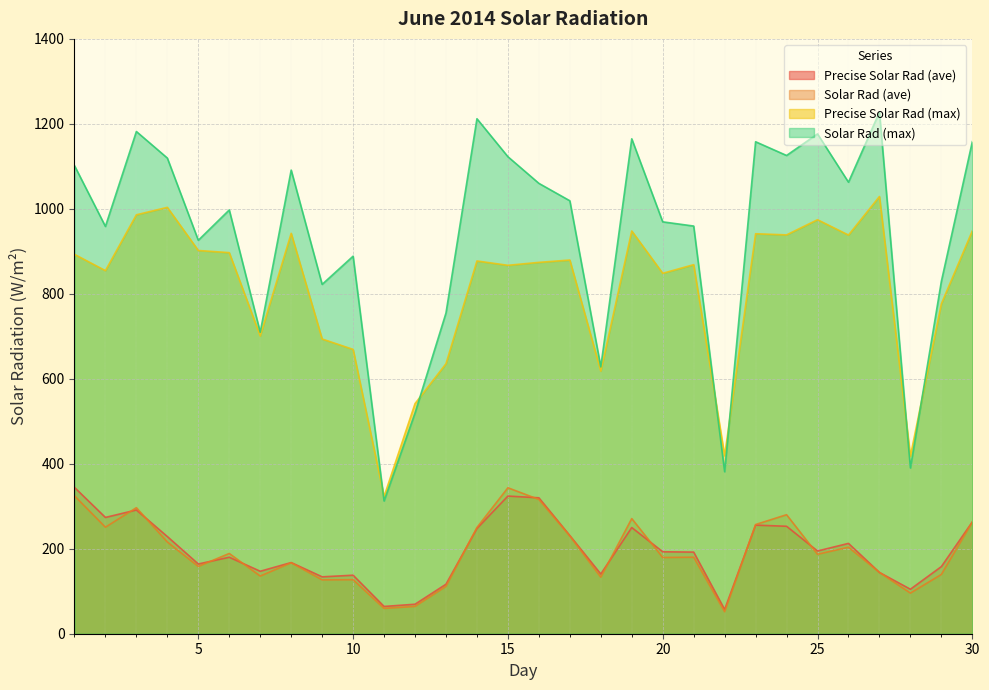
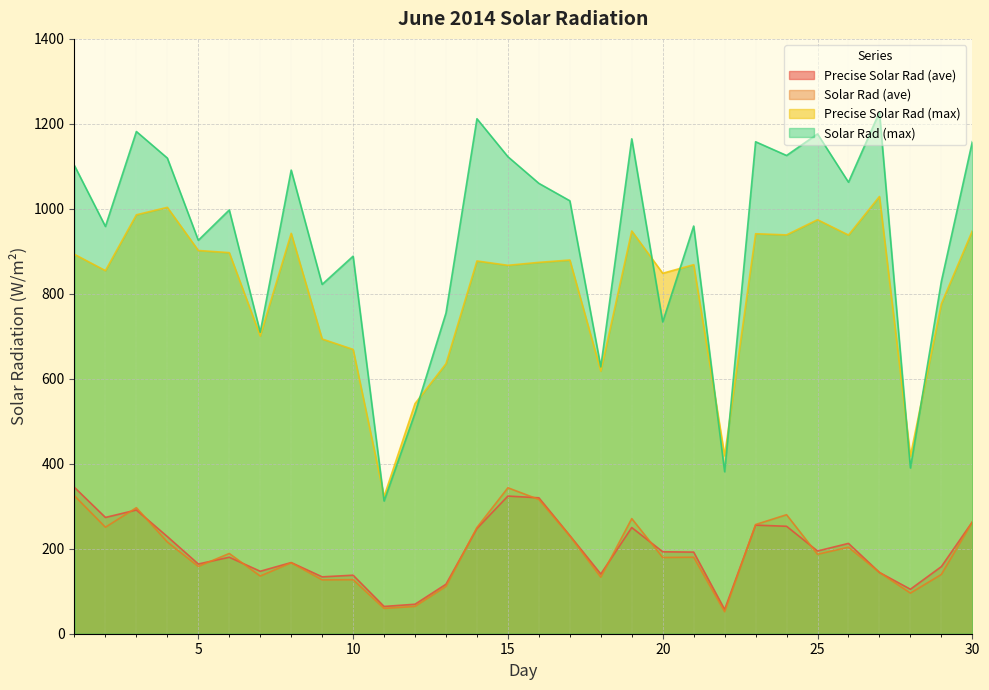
Solar Rad (max), 20: 970 -> 730
